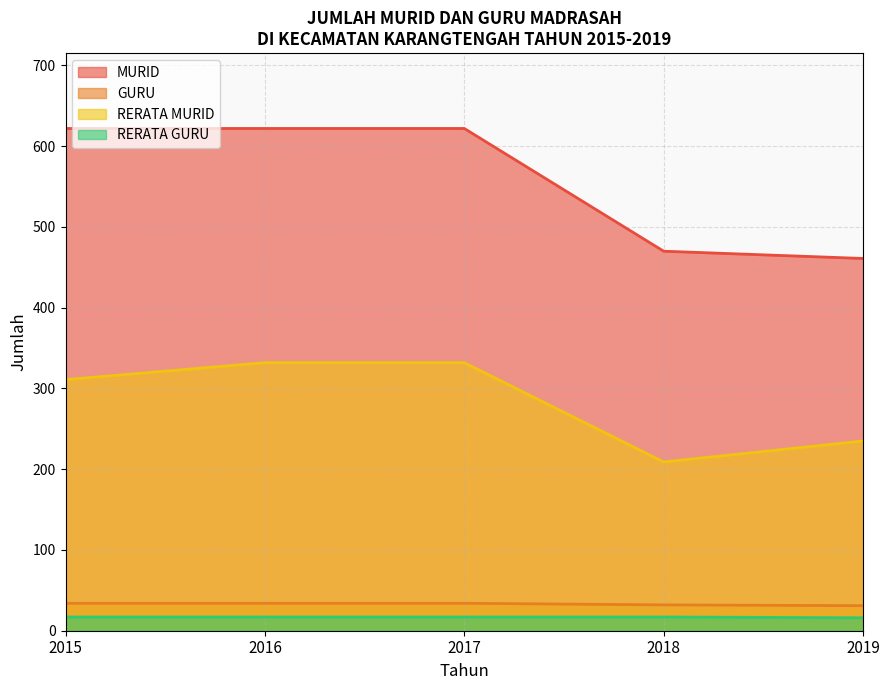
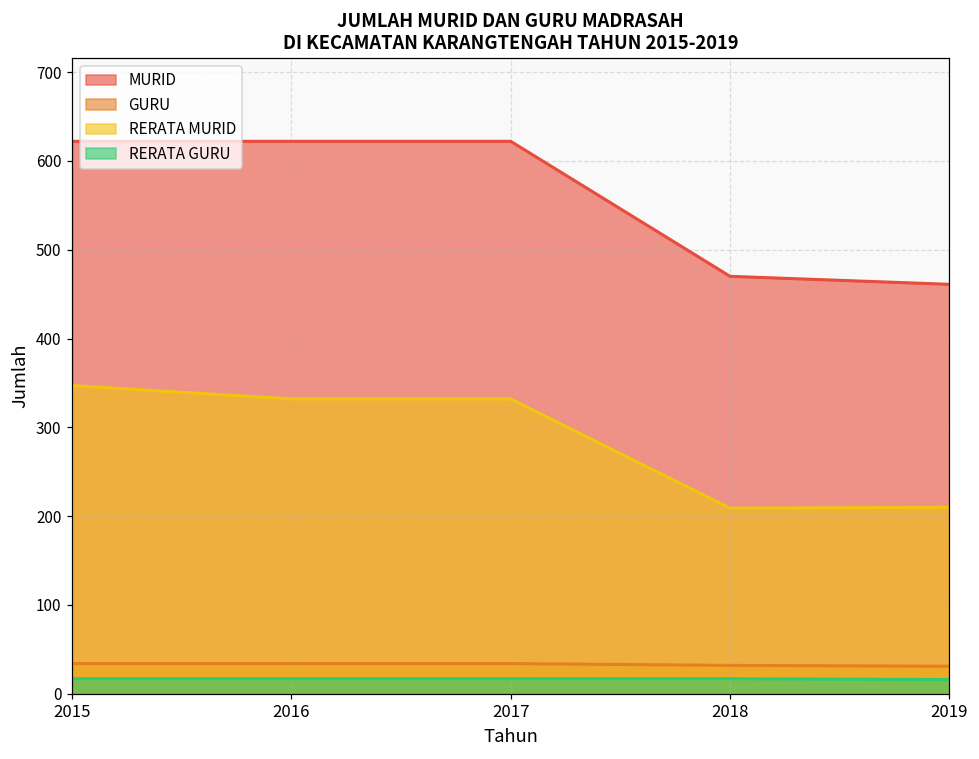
RERATA MURID, 2015: 310 -> 350
RERATA MURID, 2019: 240 -> 210
